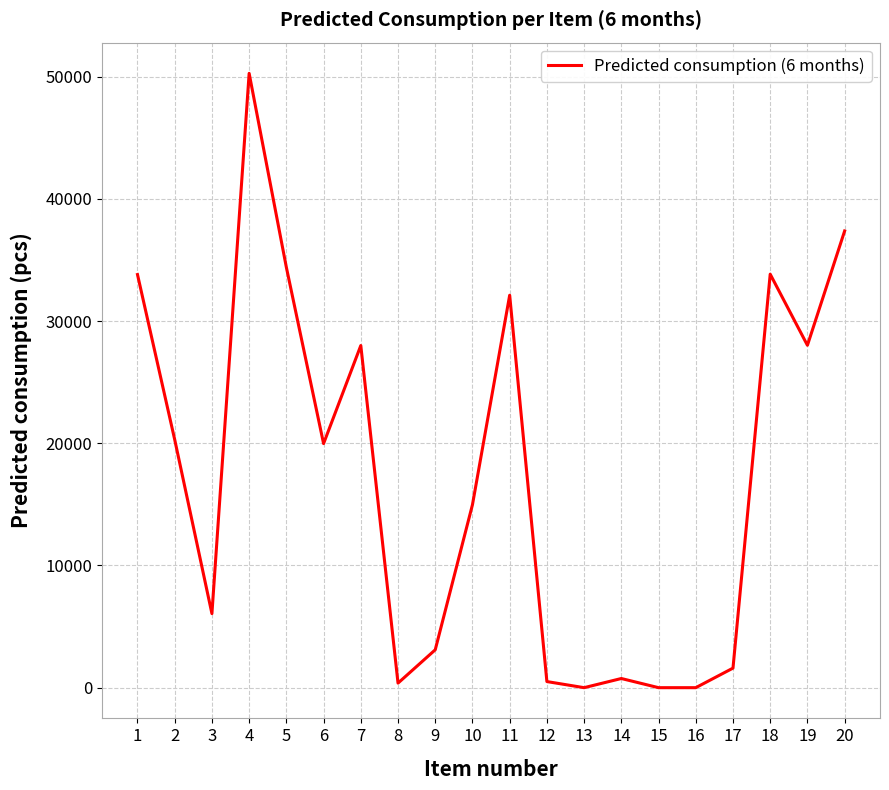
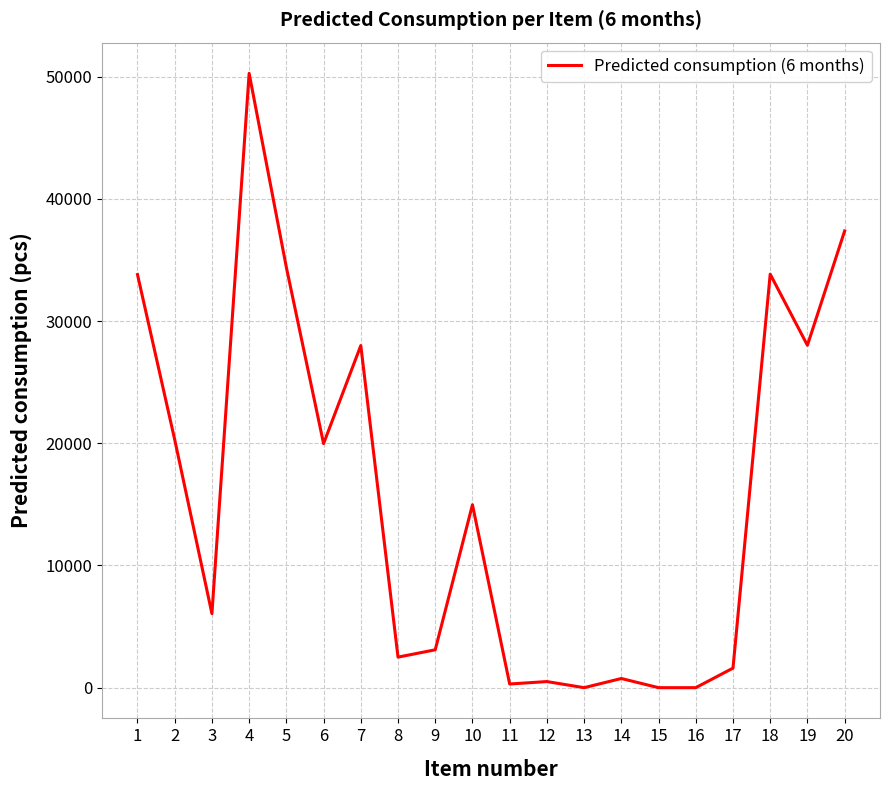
8: 400 -> 2500
11: 32100 -> 300
